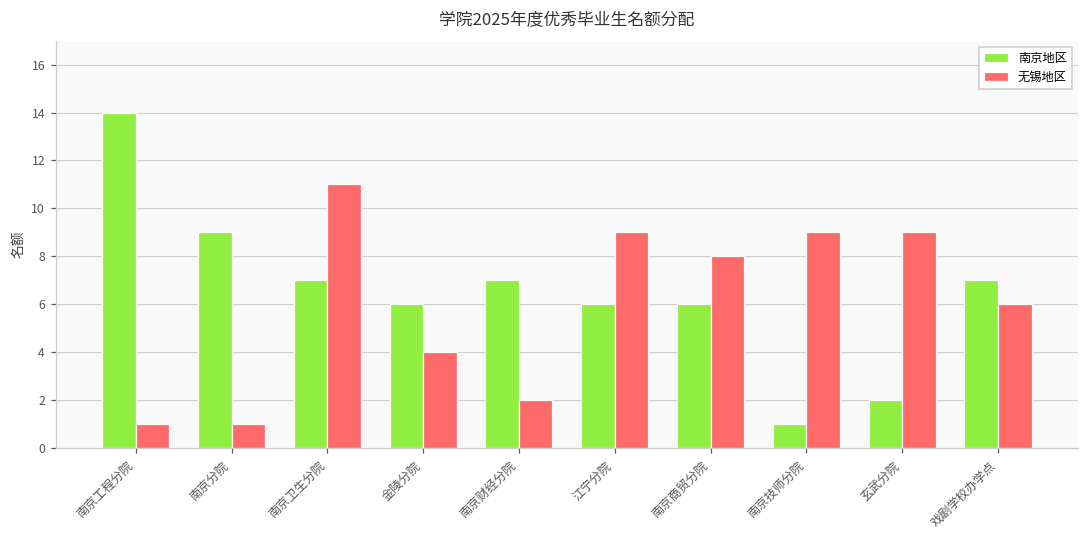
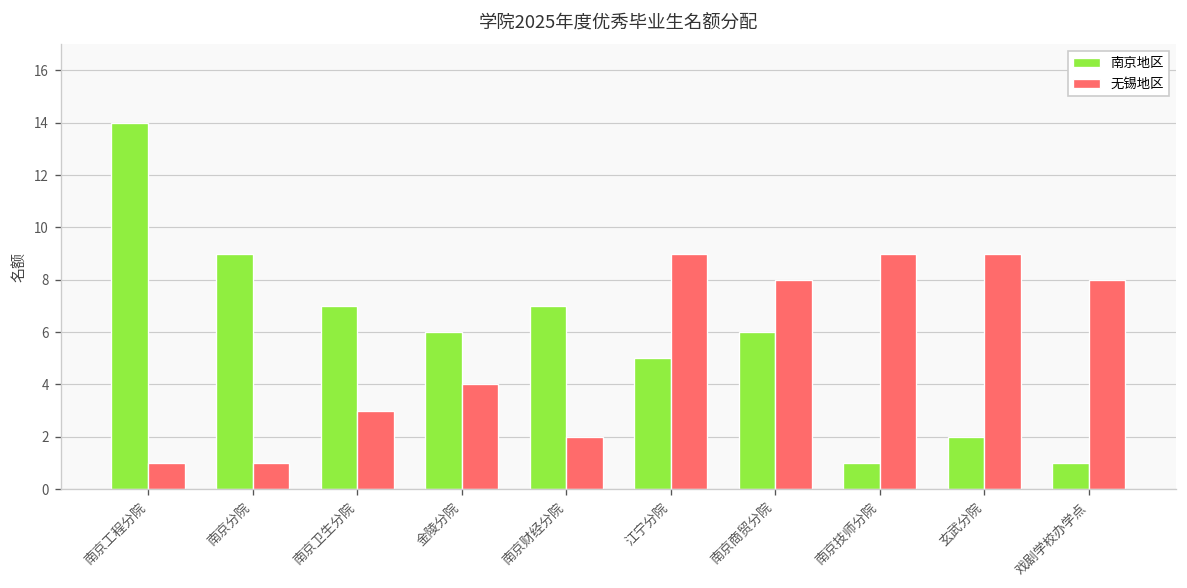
无锡地区, 南京卫生分院: 11 -> 3
南京地区, 江宁分院: 6 -> 5
南京地区, 戏剧学校办学点: 7 -> 1
无锡地区, 戏剧学校办学点: 6 -> 8
